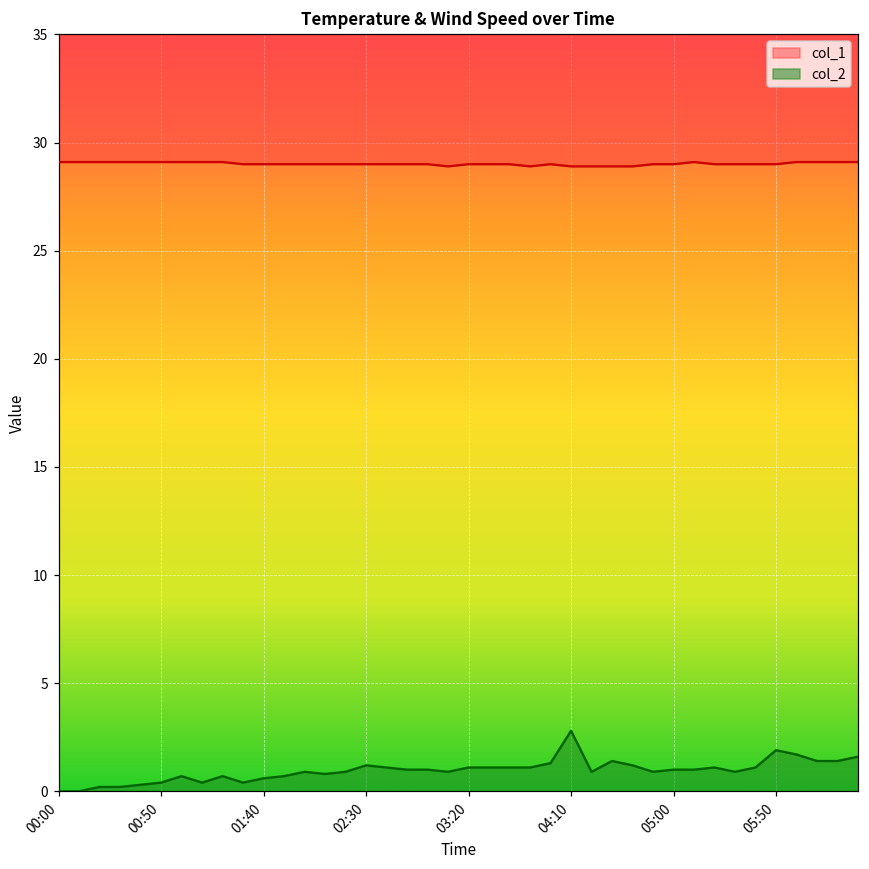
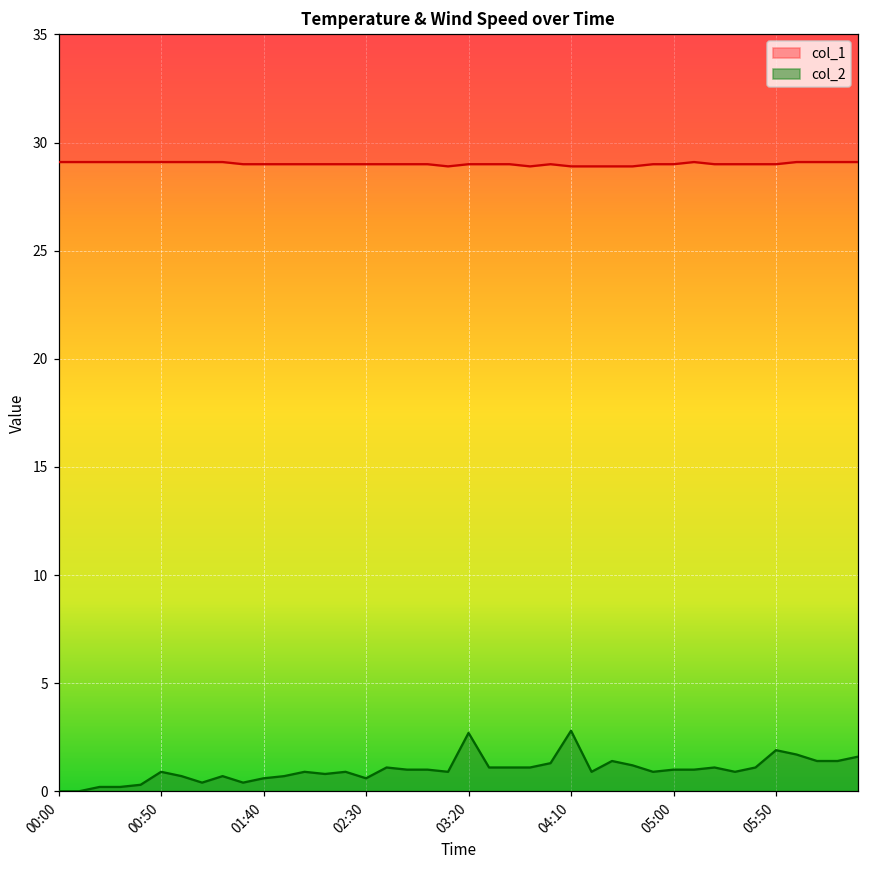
col_2, 00:50: 0.4 -> 0.9
col_2, 02:30: 1.2 -> 0.6
col_2, 03:20: 1.1 -> 2.7
